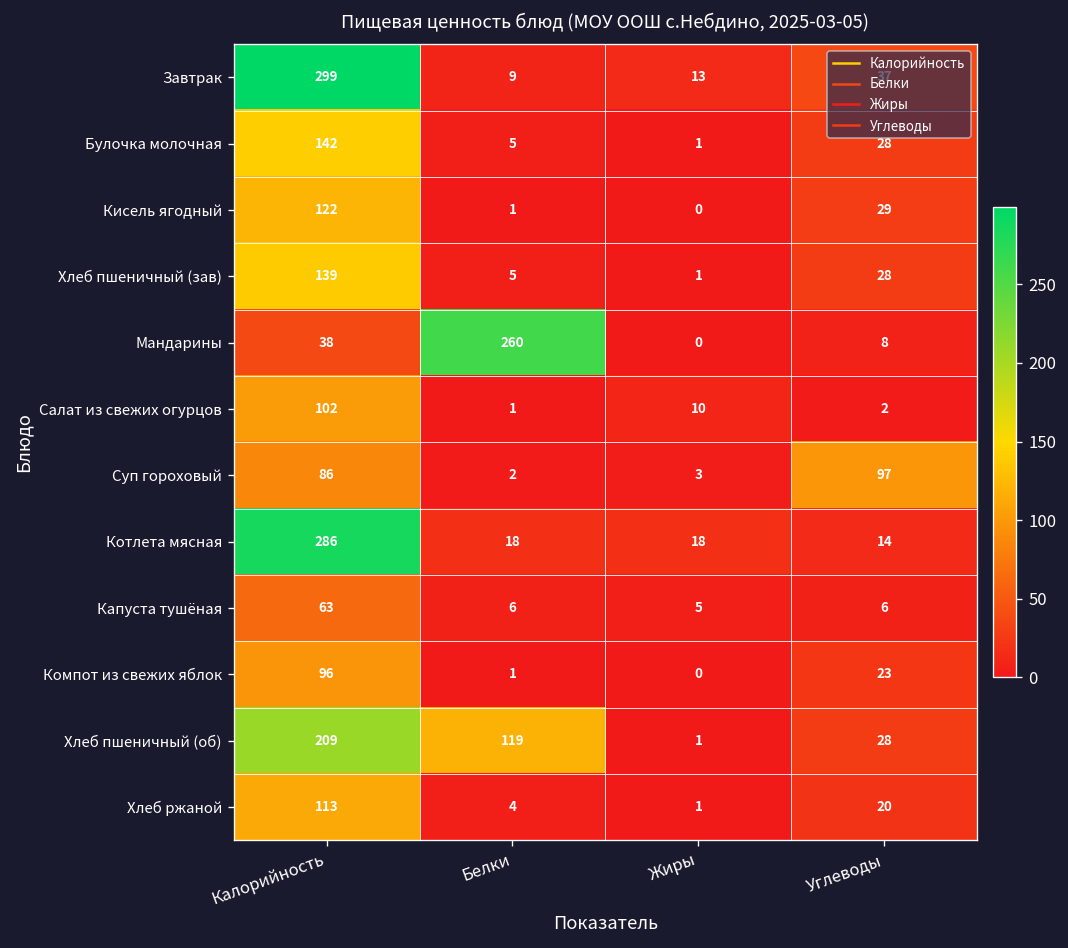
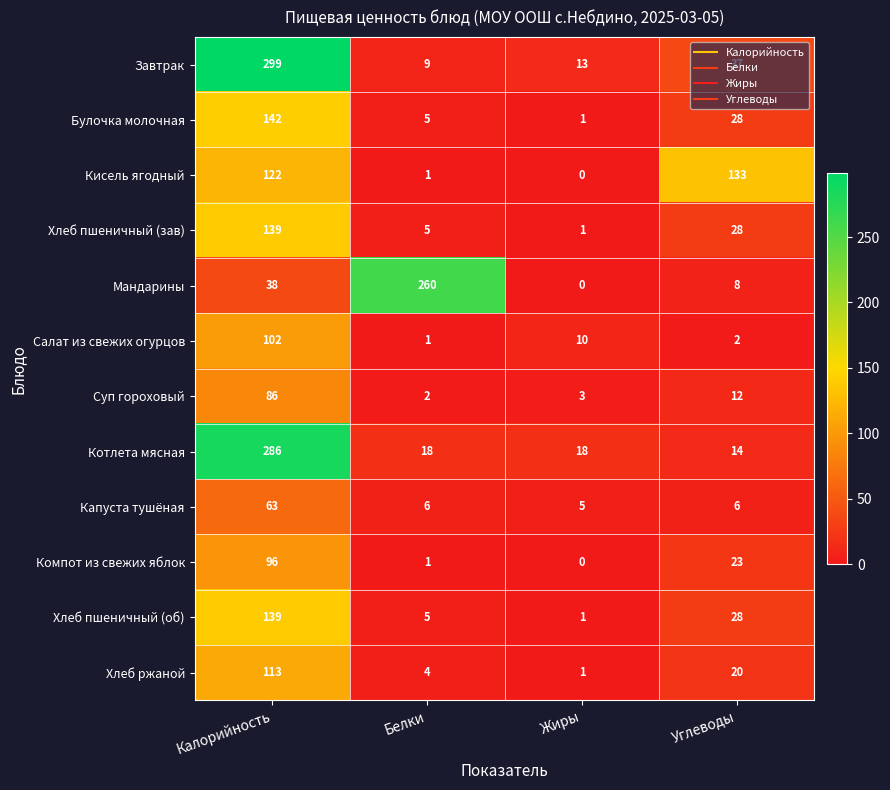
Кисель ягодный, Углеводы: 29 -> 133
Суп гороховый, Углеводы: 97 -> 12
Хлеб пшеничный (об), Калорийность: 209 -> 139
Хлеб пшеничный (об), Белки: 119 -> 5
